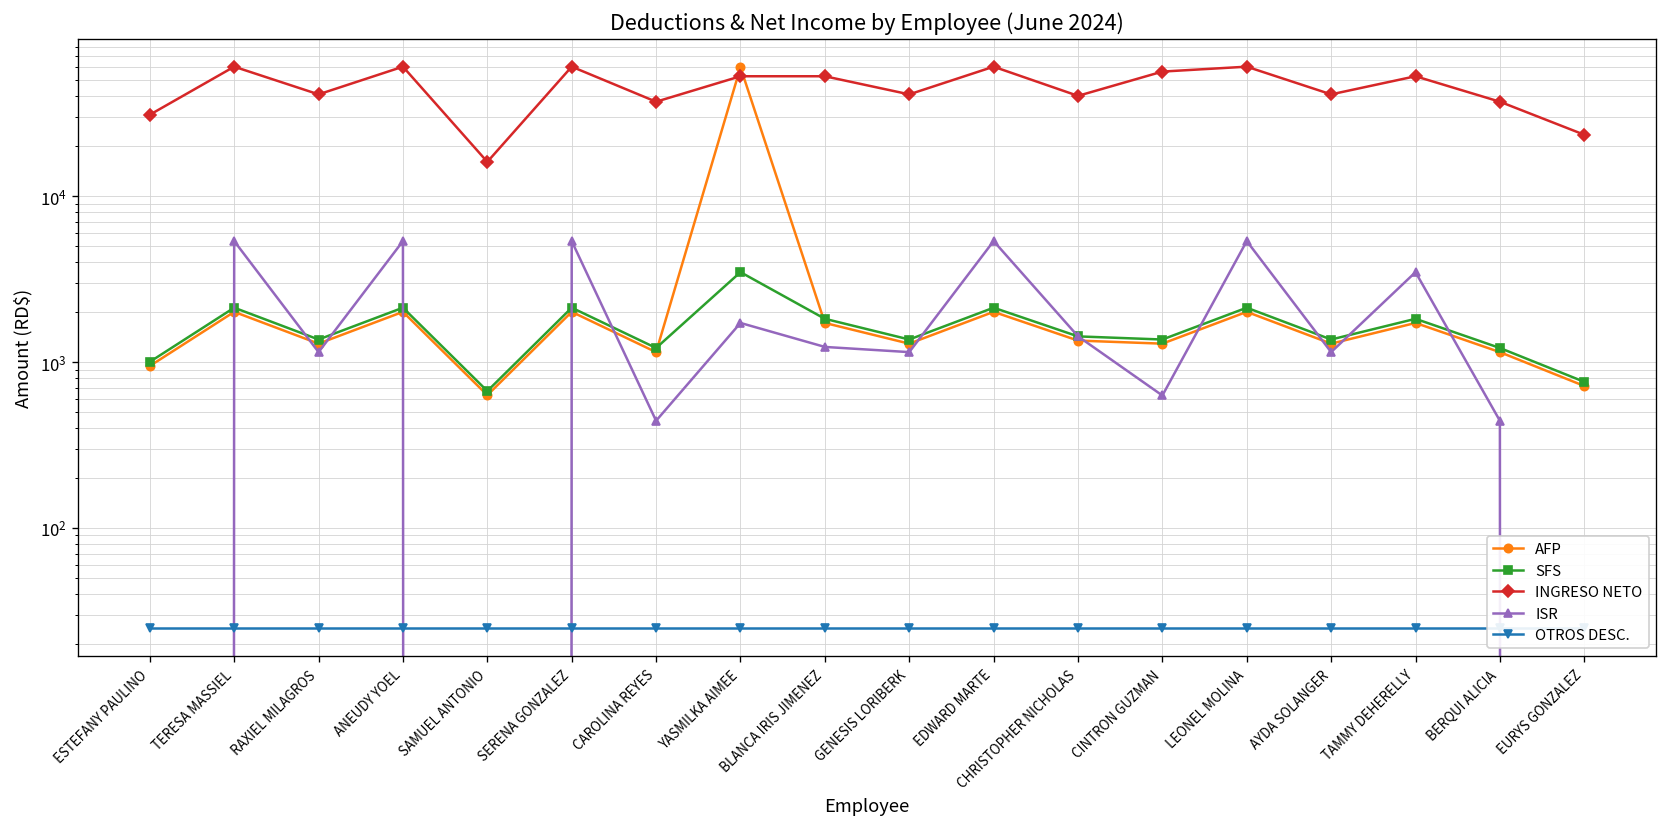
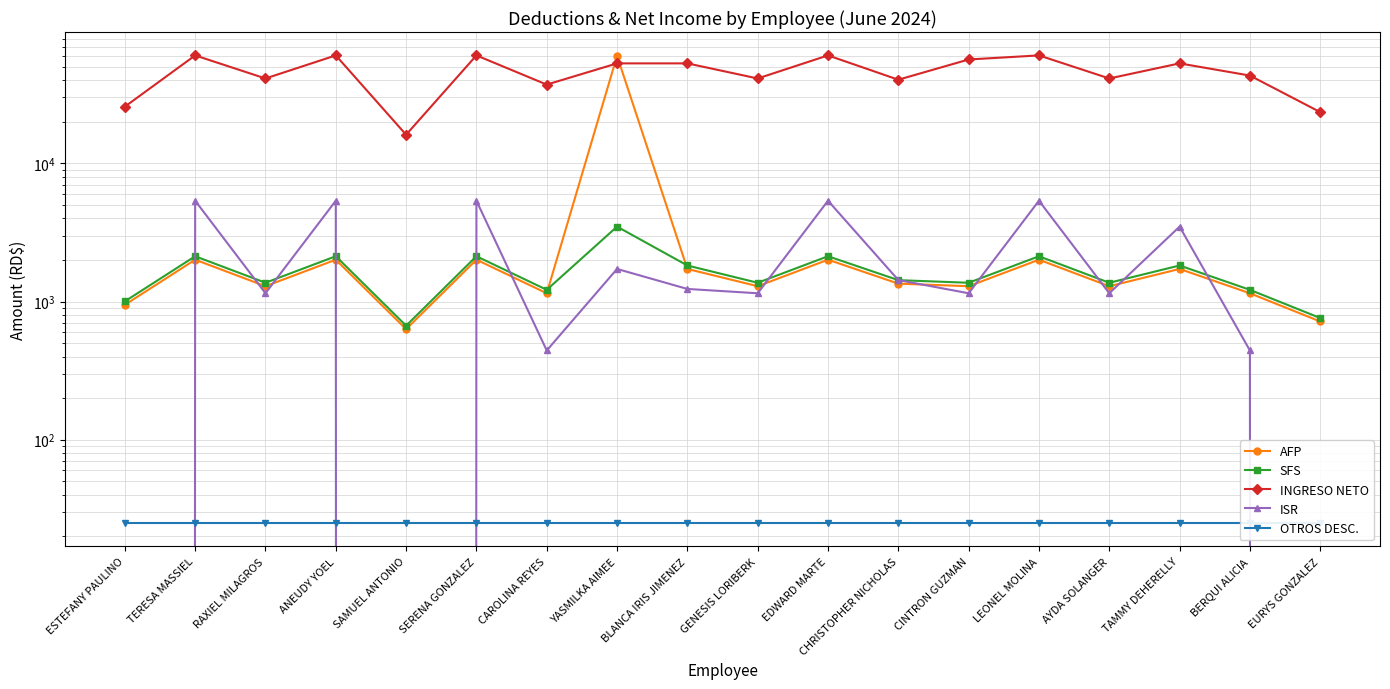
INGRESO NETO, ESTEFANY PAULINO: 31000 -> 26000
ISR, CINTRON GUZMAN: 600 -> 1100
INGRESO NETO, BERQUI ALICIA: 37000 -> 43000
